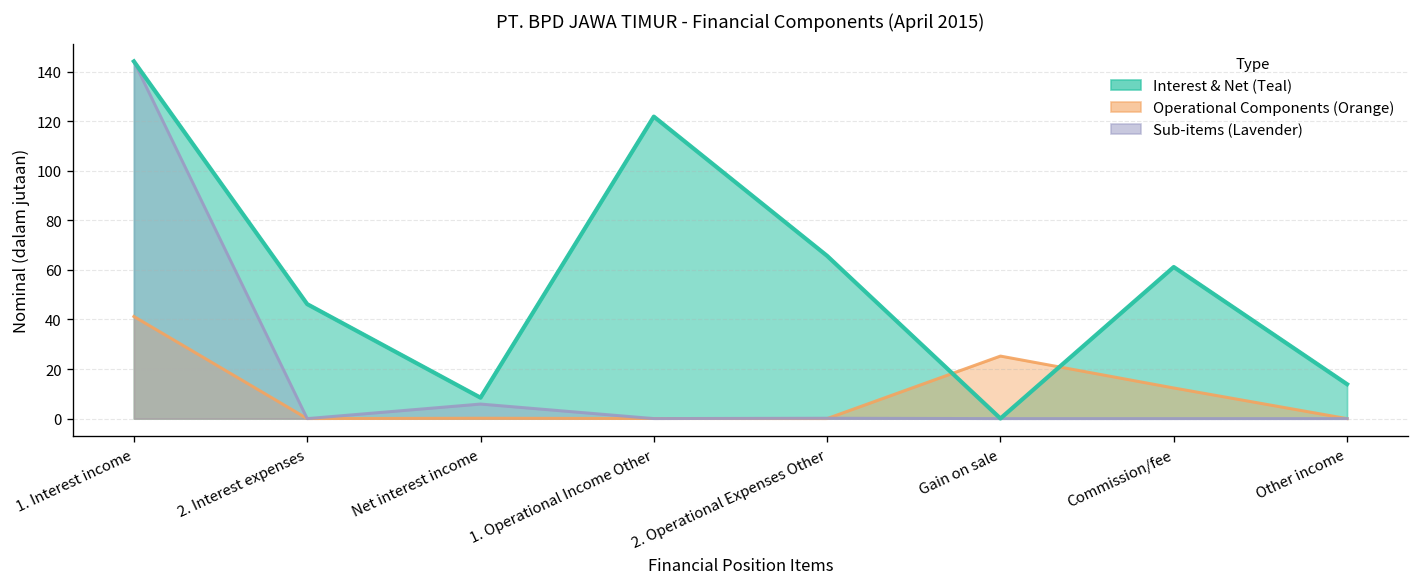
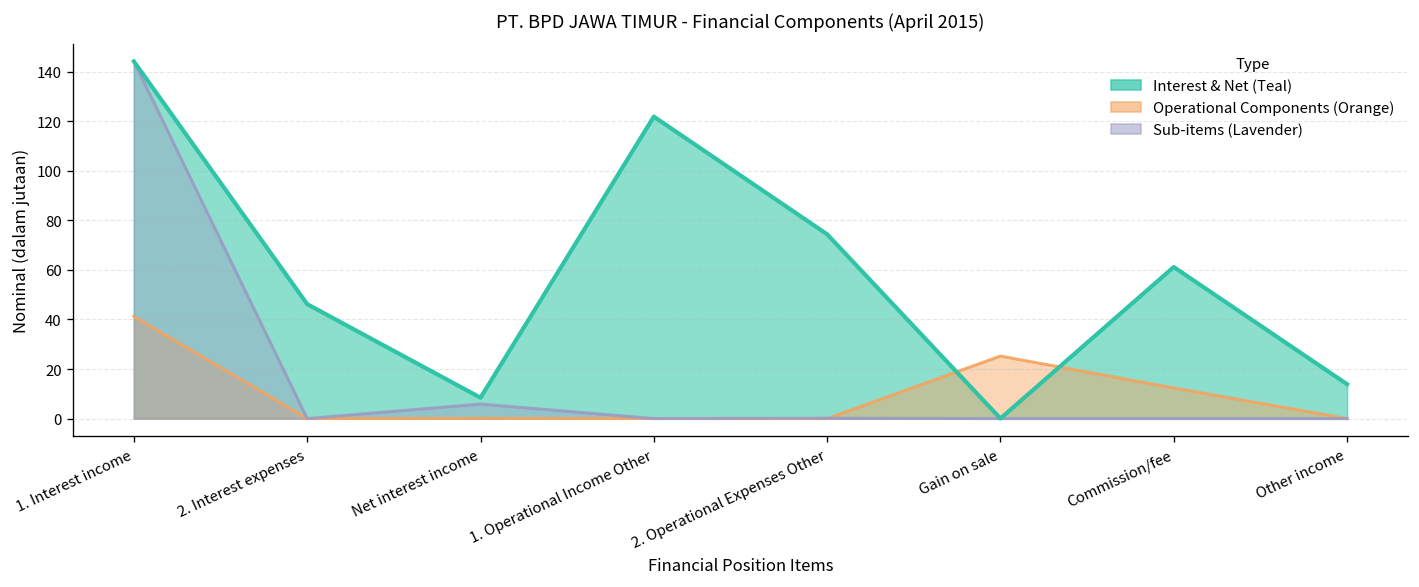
Interest & Net (Teal), 2. Operational Expenses Other: 66 -> 74
